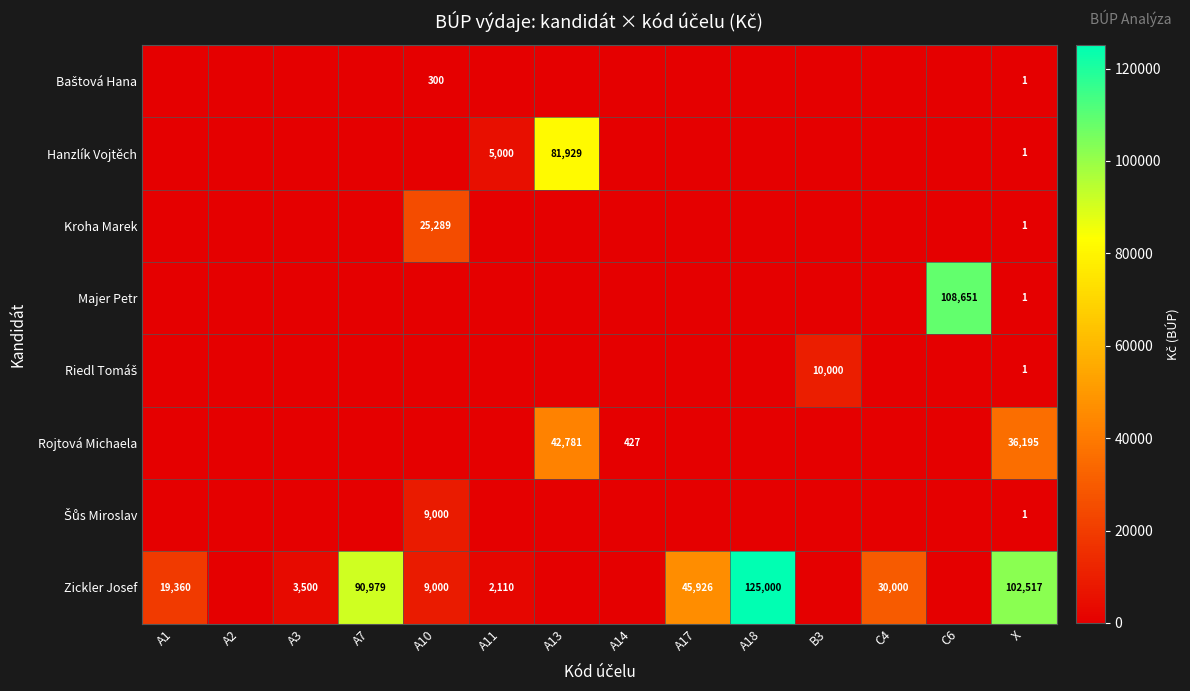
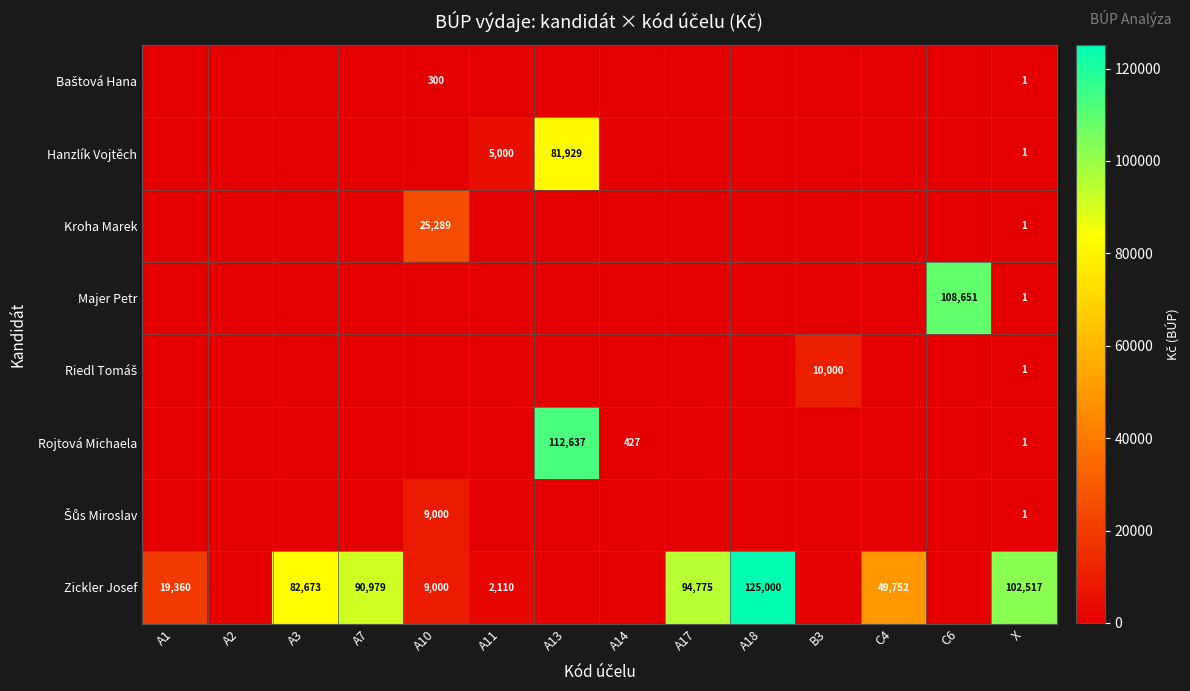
Rojtová Michaela, A13: 42,781 -> 112,637
Rojtová Michaela, X: 36,195 -> 1
Zickler Josef, A3: 3,500 -> 82,673
Zickler Josef, A17: 45,926 -> 94,775
Zickler Josef, C4: 30,000 -> 49,752
